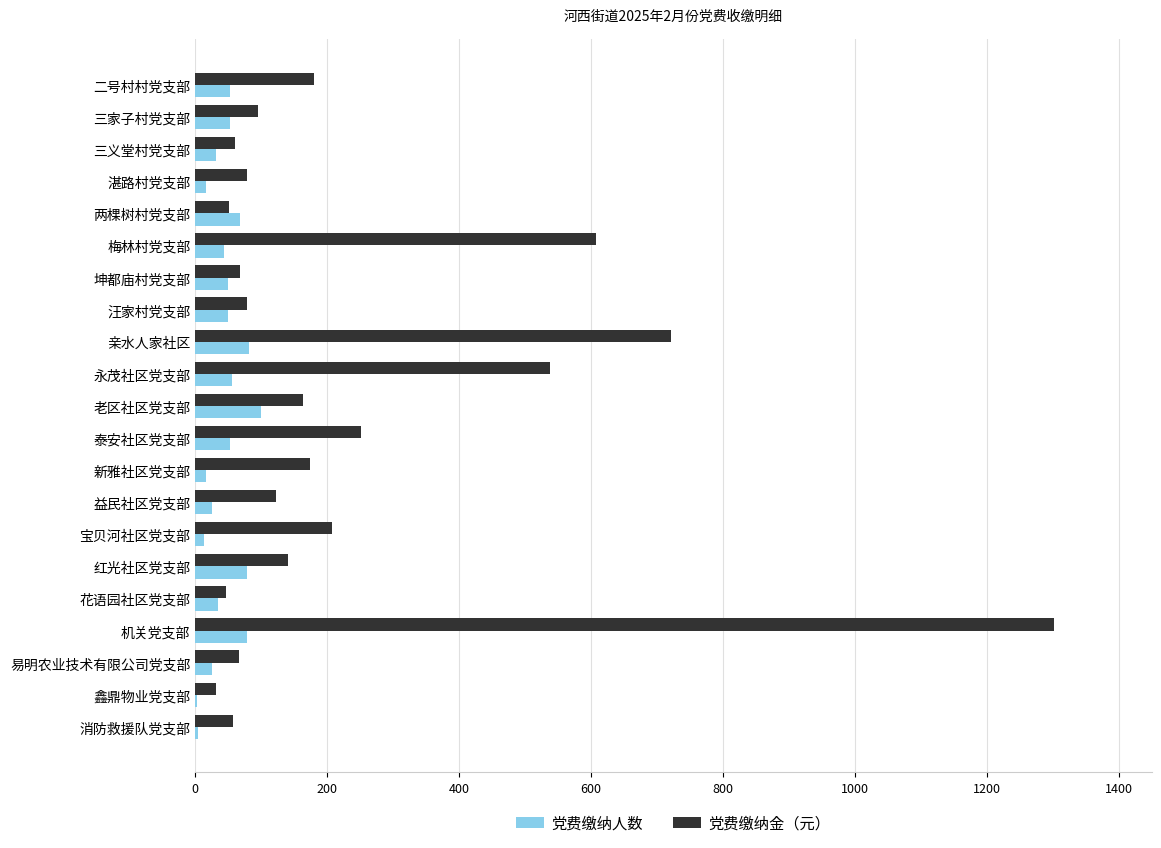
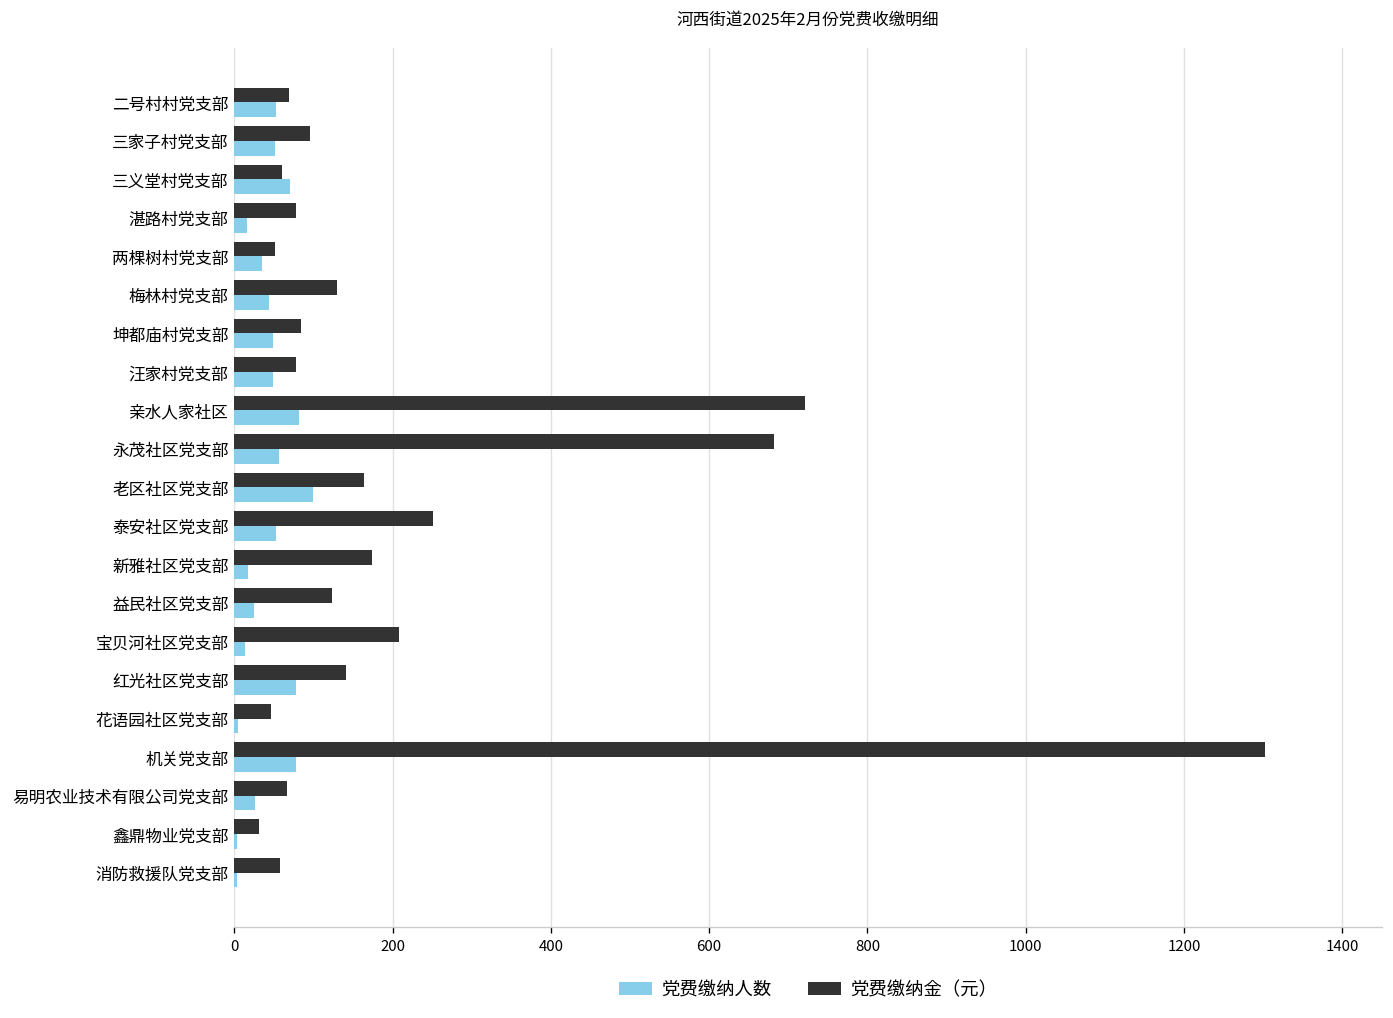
党费缴纳金（元）, 二号村村党支部: 180 -> 70
党费缴纳人数, 三义堂村党支部: 30 -> 70
党费缴纳人数, 两棵树村党支部: 70 -> 40
党费缴纳金（元）, 梅林村党支部: 610 -> 130
党费缴纳金（元）, 坤都庙村党支部: 70 -> 80
党费缴纳金（元）, 永茂社区党支部: 540 -> 680
党费缴纳人数, 花语园社区党支部: 40 -> 10
